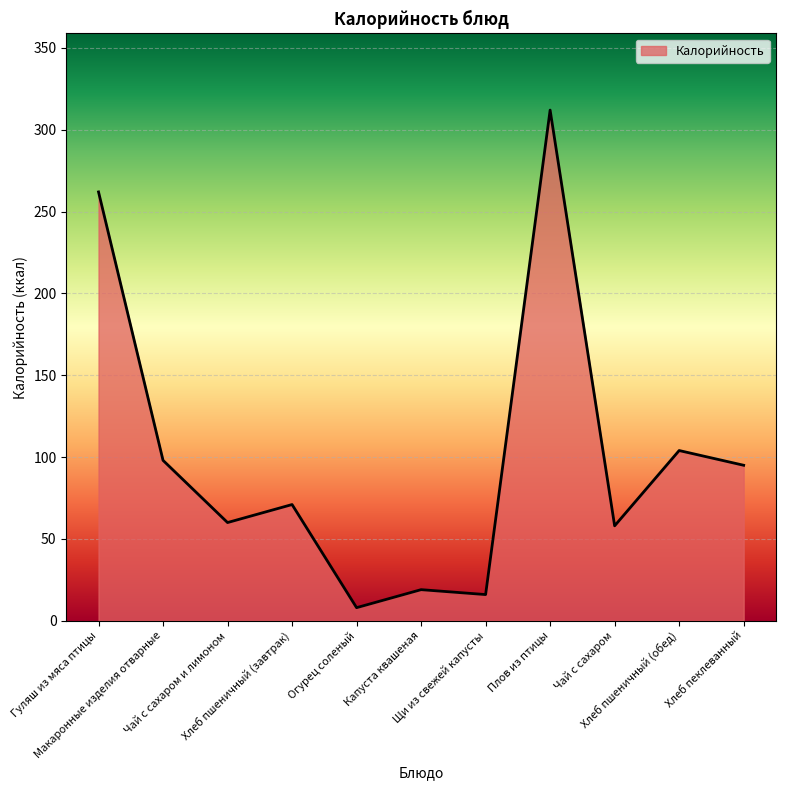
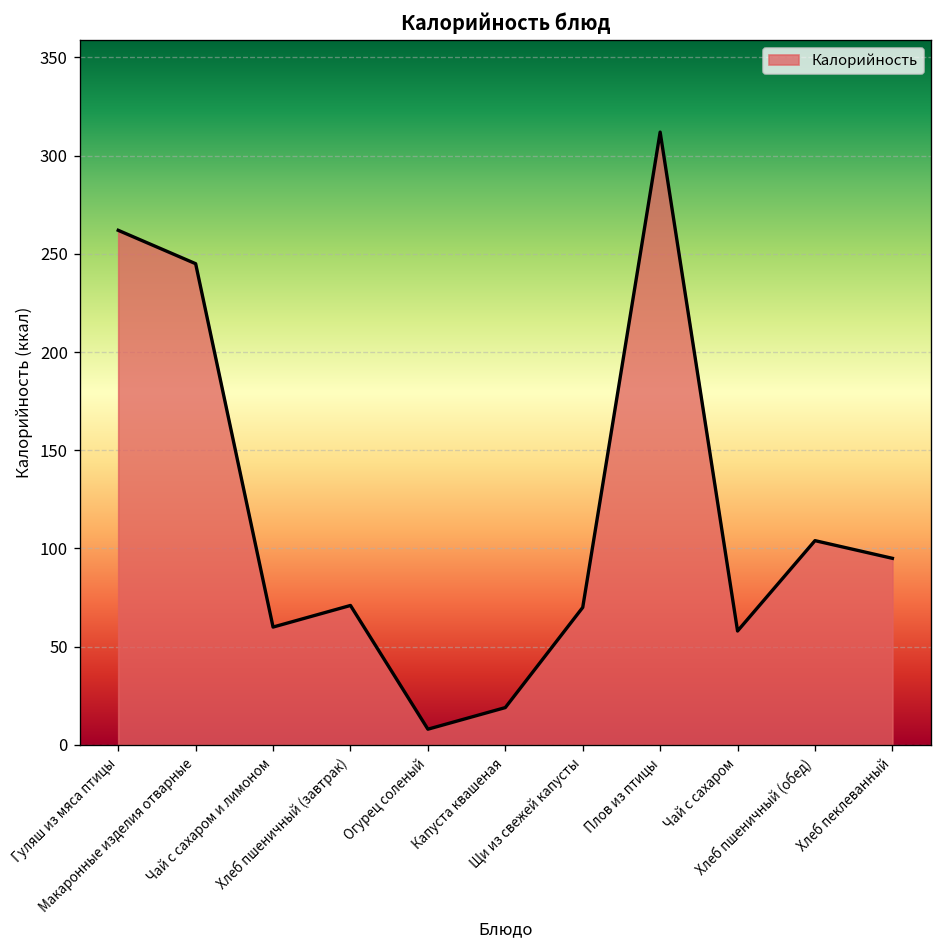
Макаронные изделия отварные: 98 -> 245
Щи из свежей капусты: 16 -> 70
